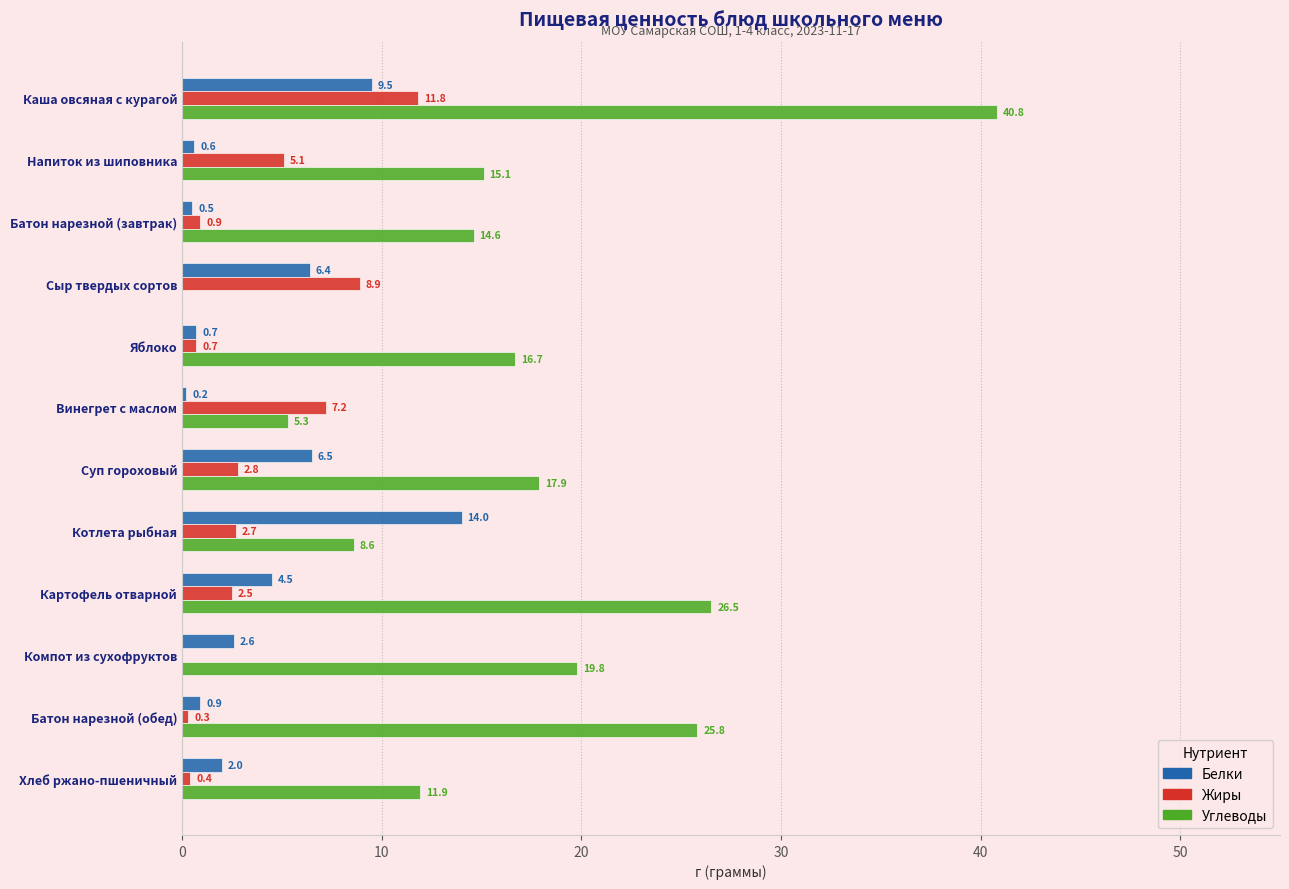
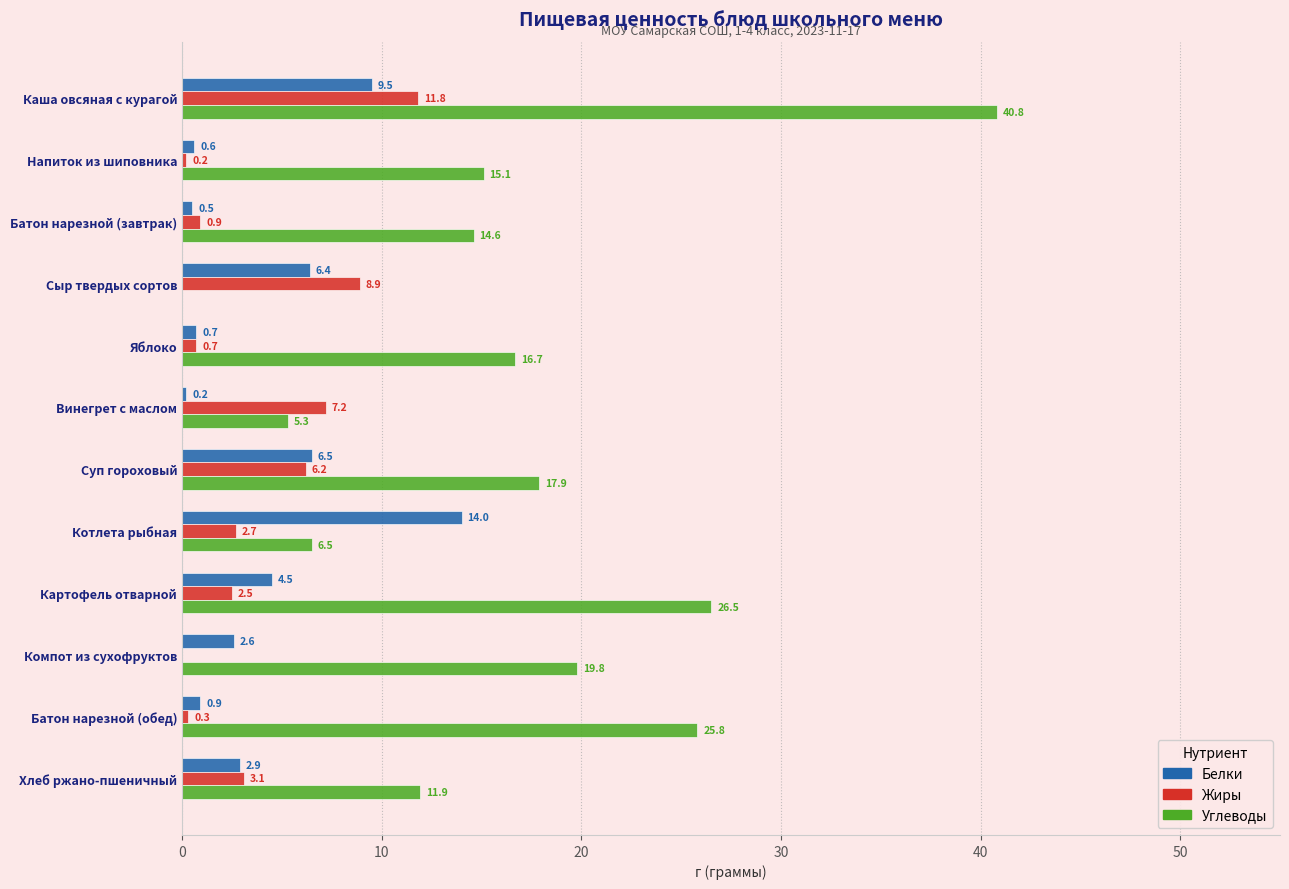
Жиры, Напиток из шиповника: 5.1 -> 0.2
Жиры, Суп гороховый: 2.8 -> 6.2
Углеводы, Котлета рыбная: 8.6 -> 6.5
Белки, Хлеб ржано-пшеничный: 2.0 -> 2.9
Жиры, Хлеб ржано-пшеничный: 0.4 -> 3.1
